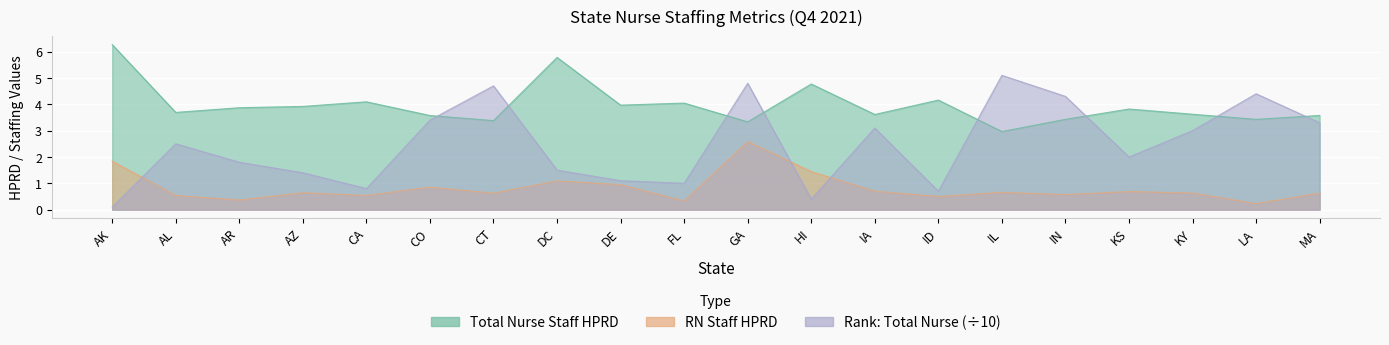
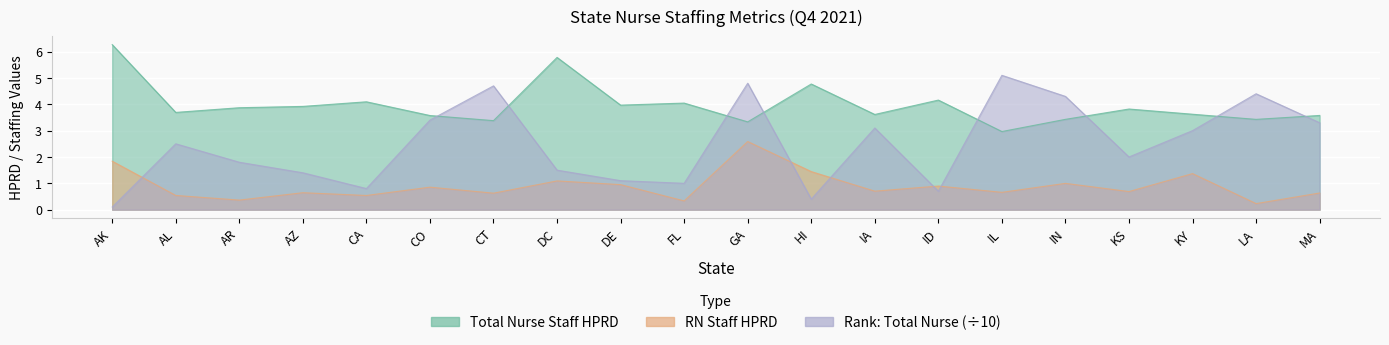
RN Staff HPRD, ID: 0.5 -> 0.9
RN Staff HPRD, IN: 0.6 -> 1.0
RN Staff HPRD, KY: 0.6 -> 1.4
